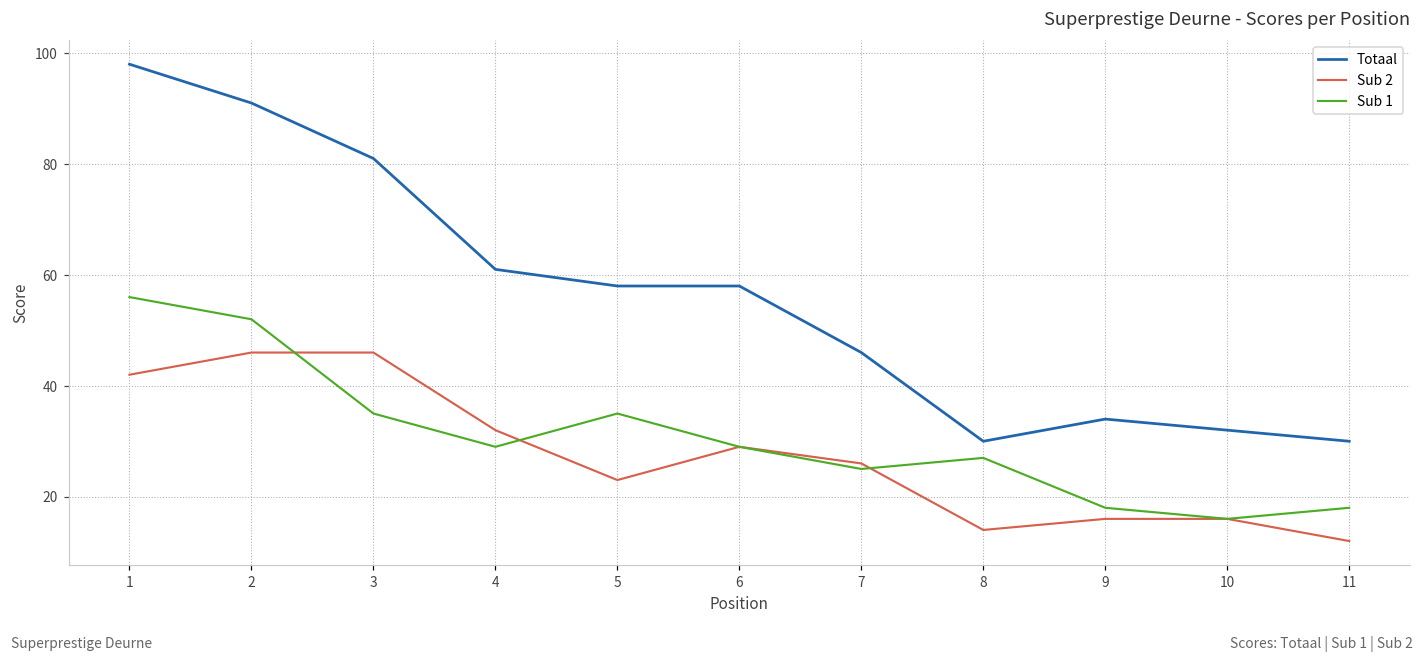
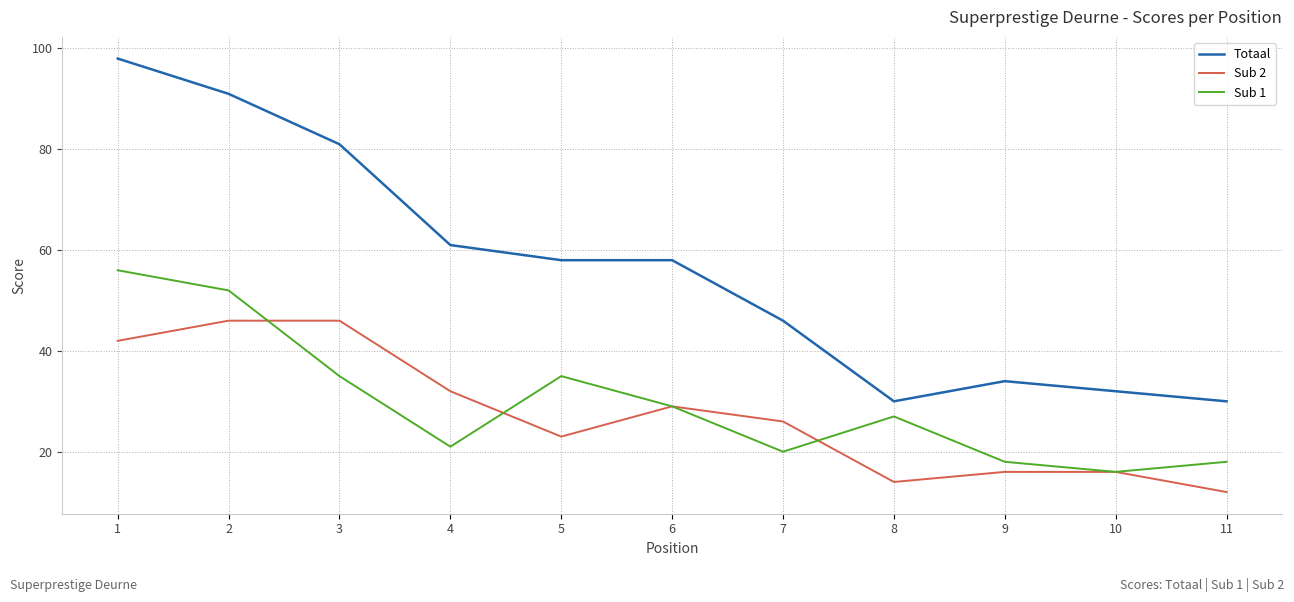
Sub 1, 4: 29 -> 21
Sub 1, 7: 25 -> 20
